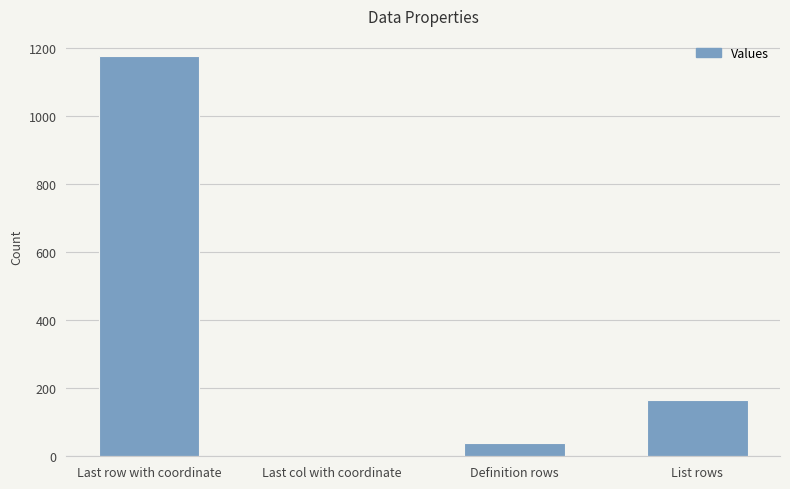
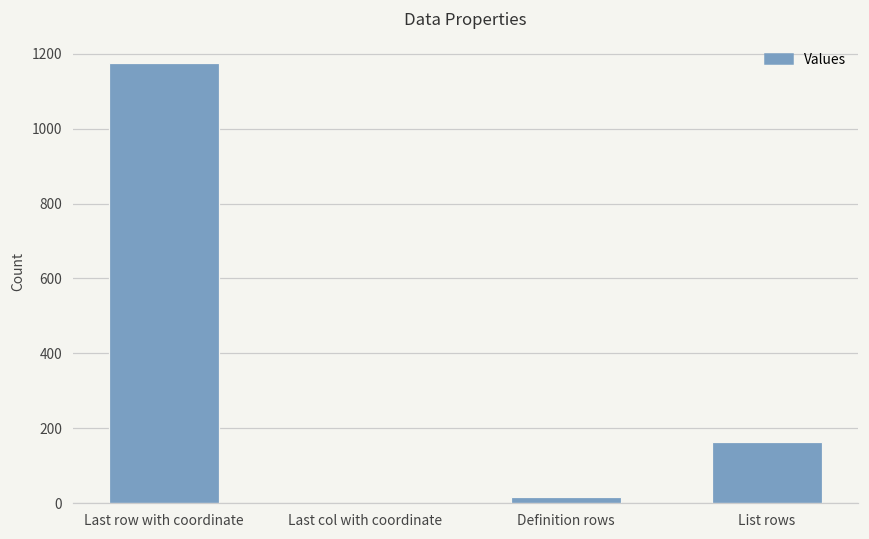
Definition rows: 40 -> 20
